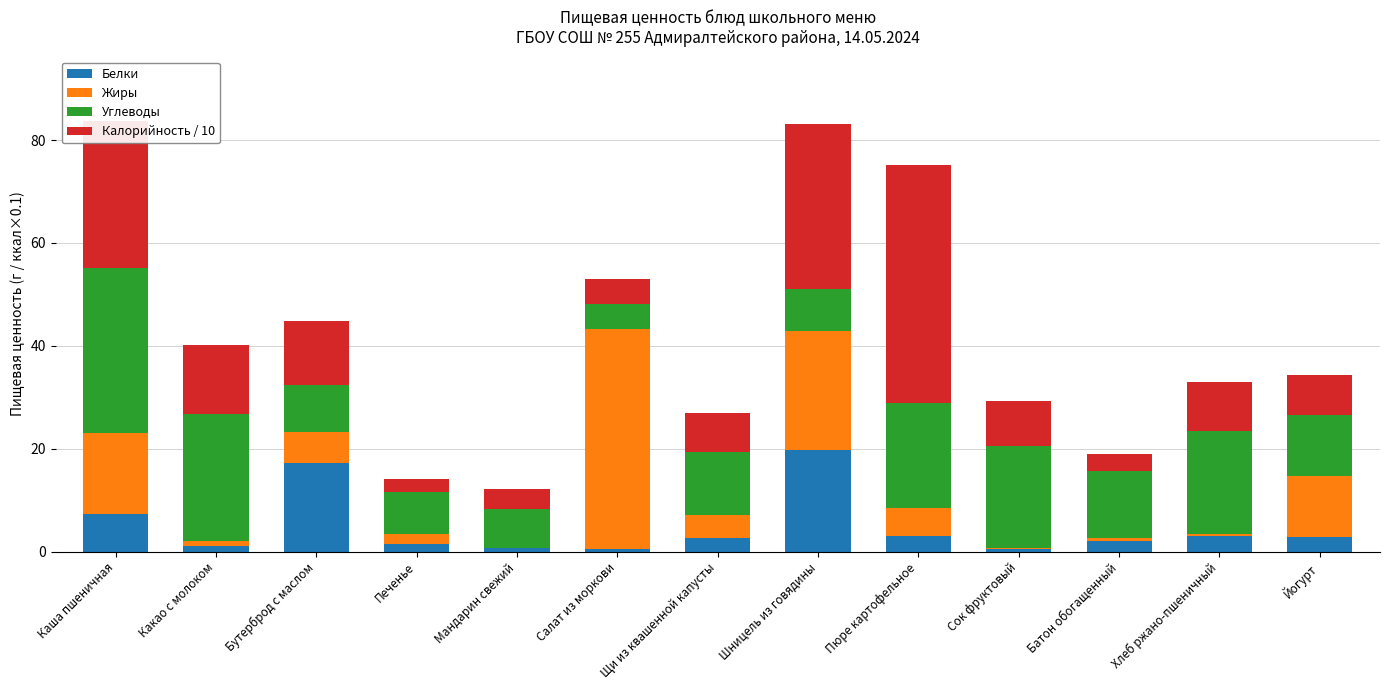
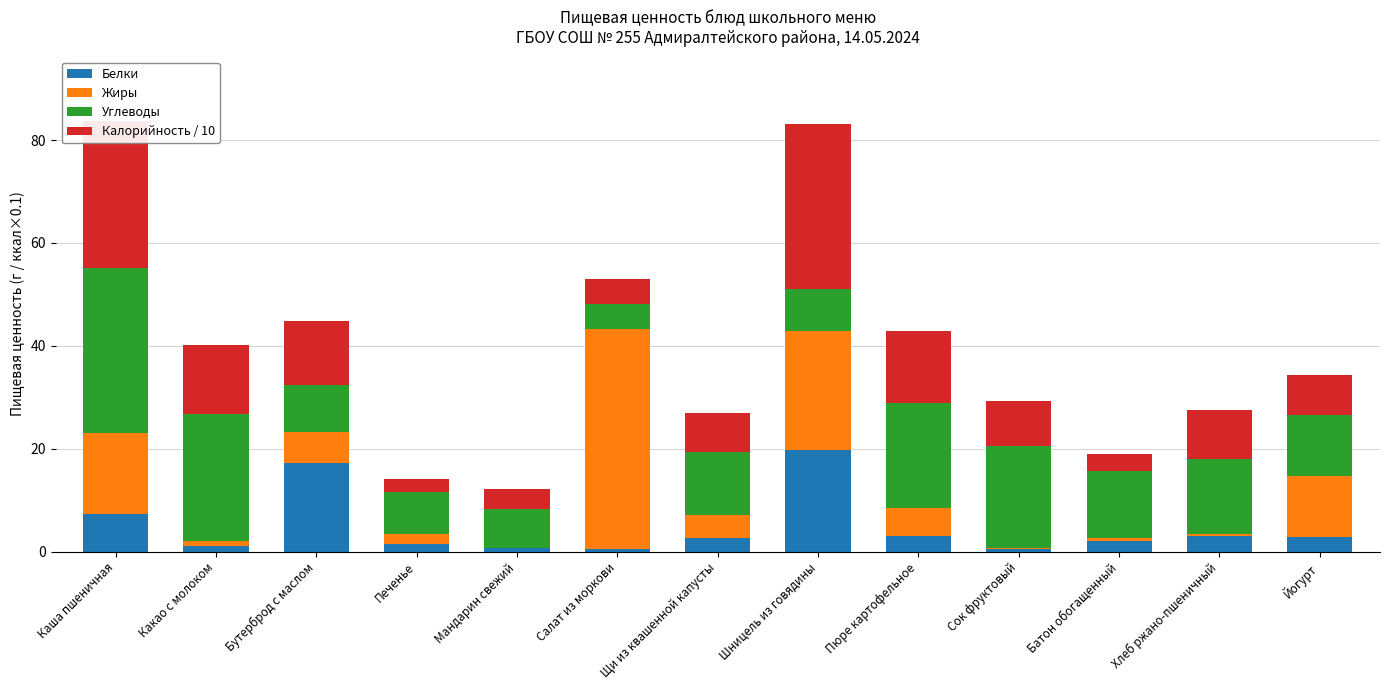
Калорийность / 10, Пюре картофельное: 46 -> 14
Углеводы, Хлеб ржано-пшеничный: 20 -> 14
